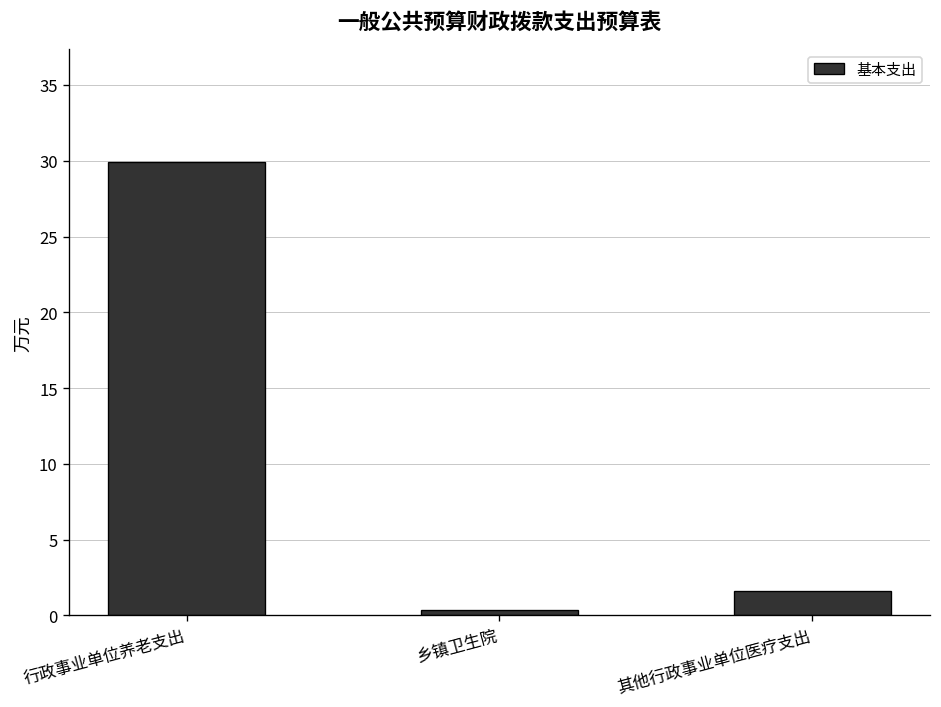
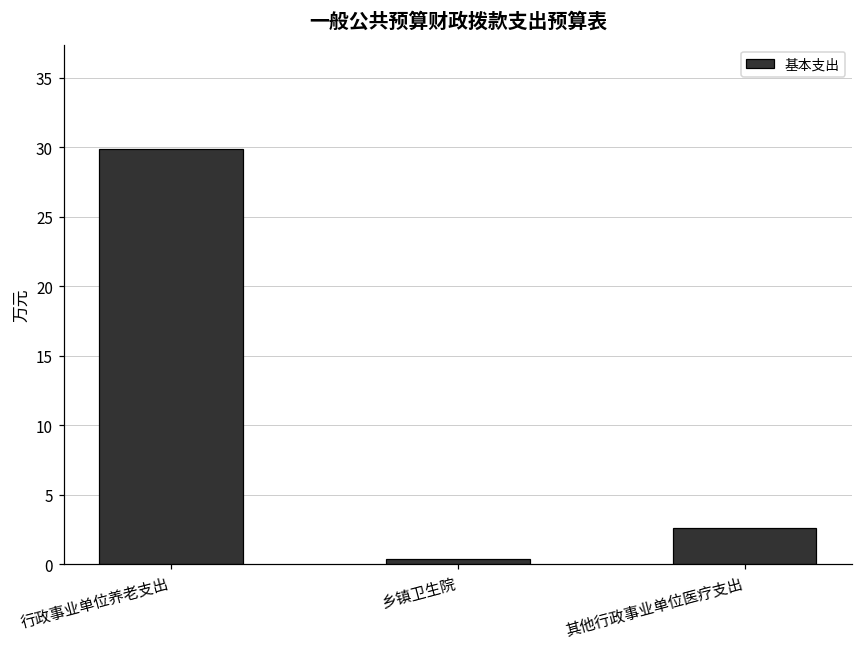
其他行政事业单位医疗支出: 1.6 -> 2.6
